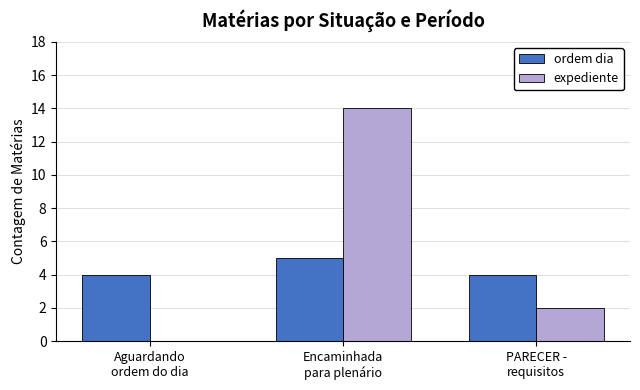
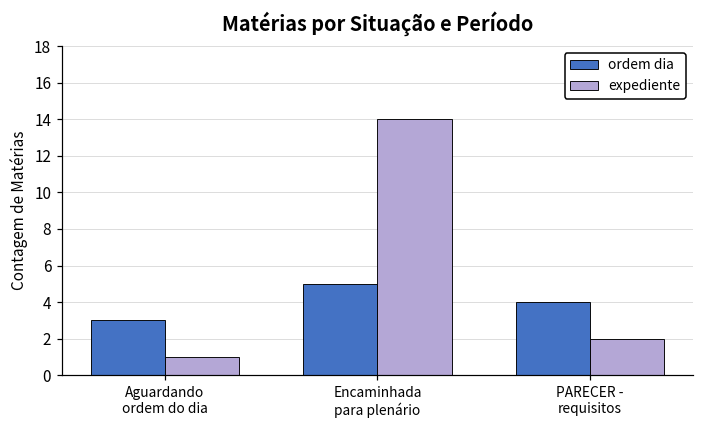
ordem dia, Aguardando ordem do dia: 4 -> 3
expediente, Aguardando ordem do dia: 0 -> 1
